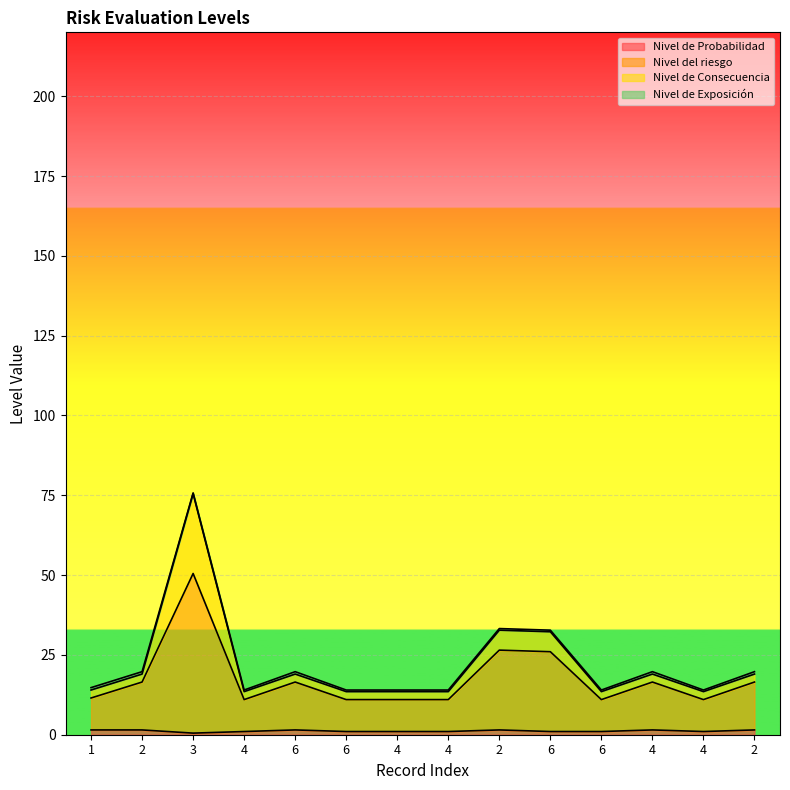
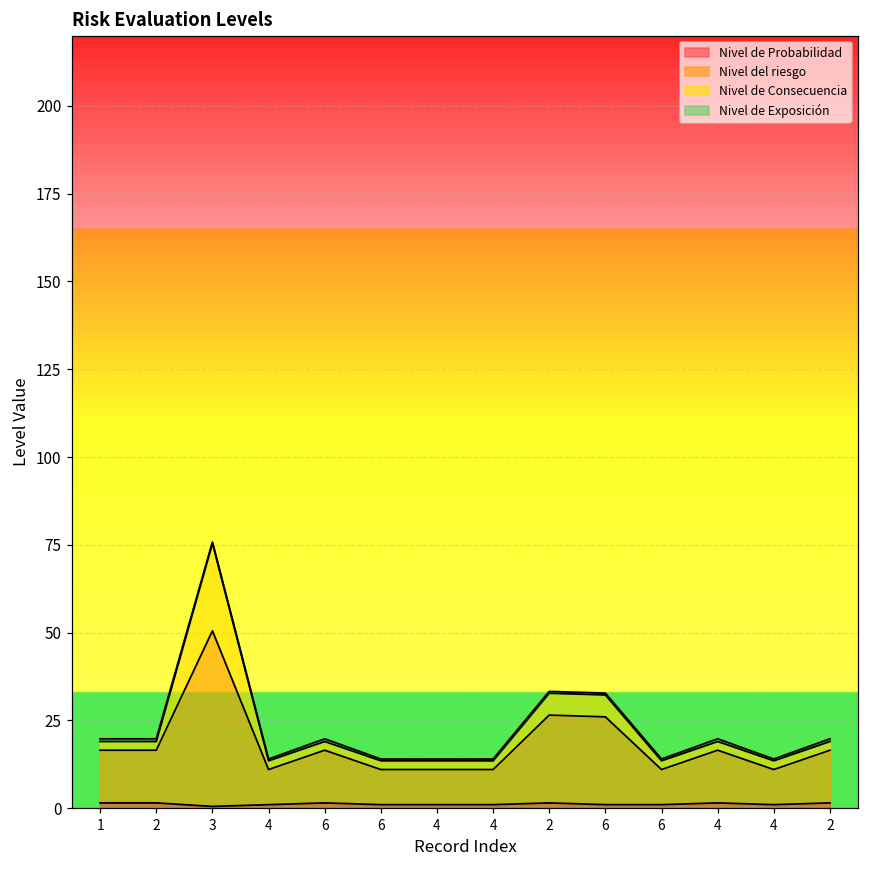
Nivel del riesgo, 1: 10 -> 15
